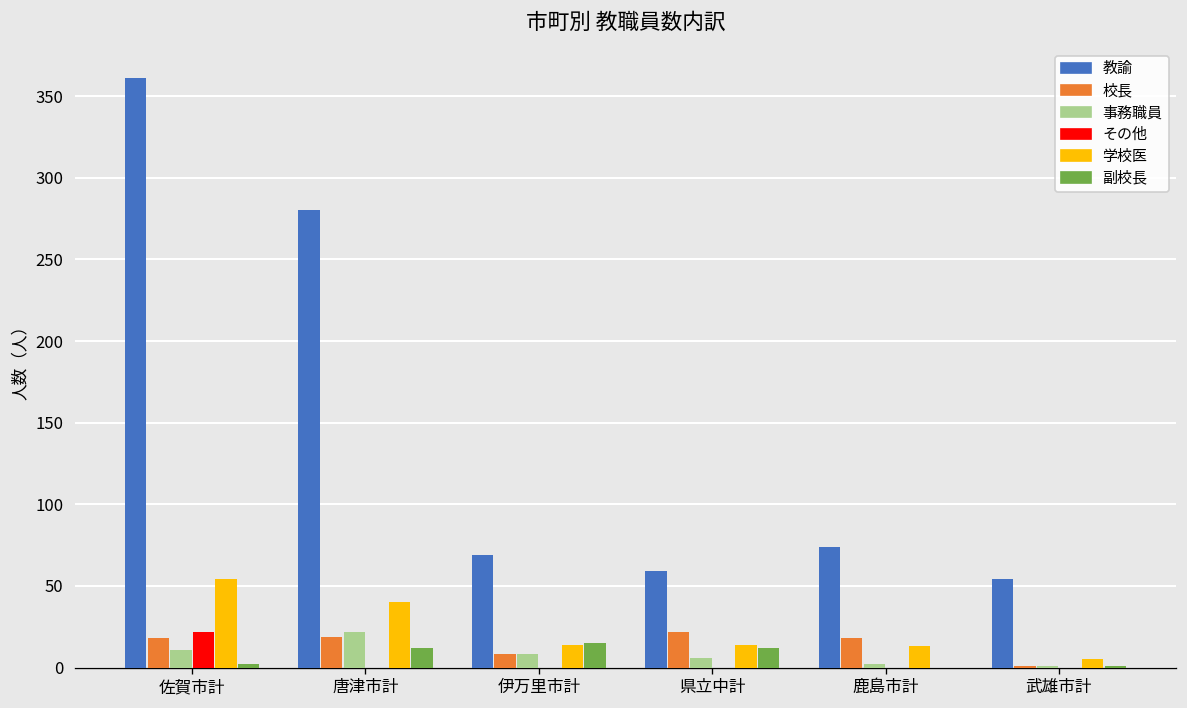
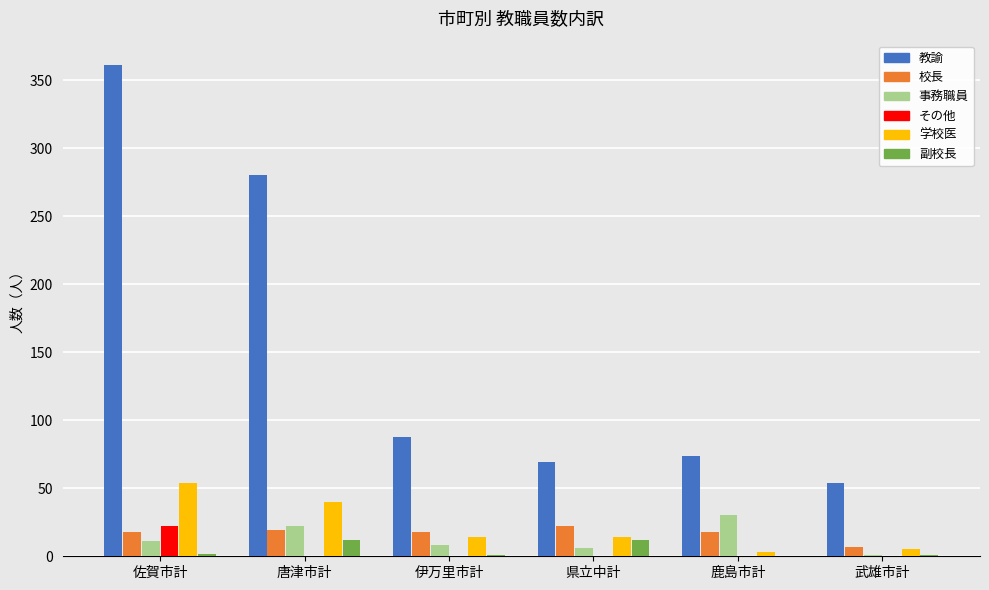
教諭, 伊万里市計: 69 -> 88
校長, 伊万里市計: 8 -> 18
副校長, 伊万里市計: 15 -> 1
教諭, 県立中計: 59 -> 69
事務職員, 鹿島市計: 2 -> 30
学校医, 鹿島市計: 13 -> 3
校長, 武雄市計: 1 -> 7
